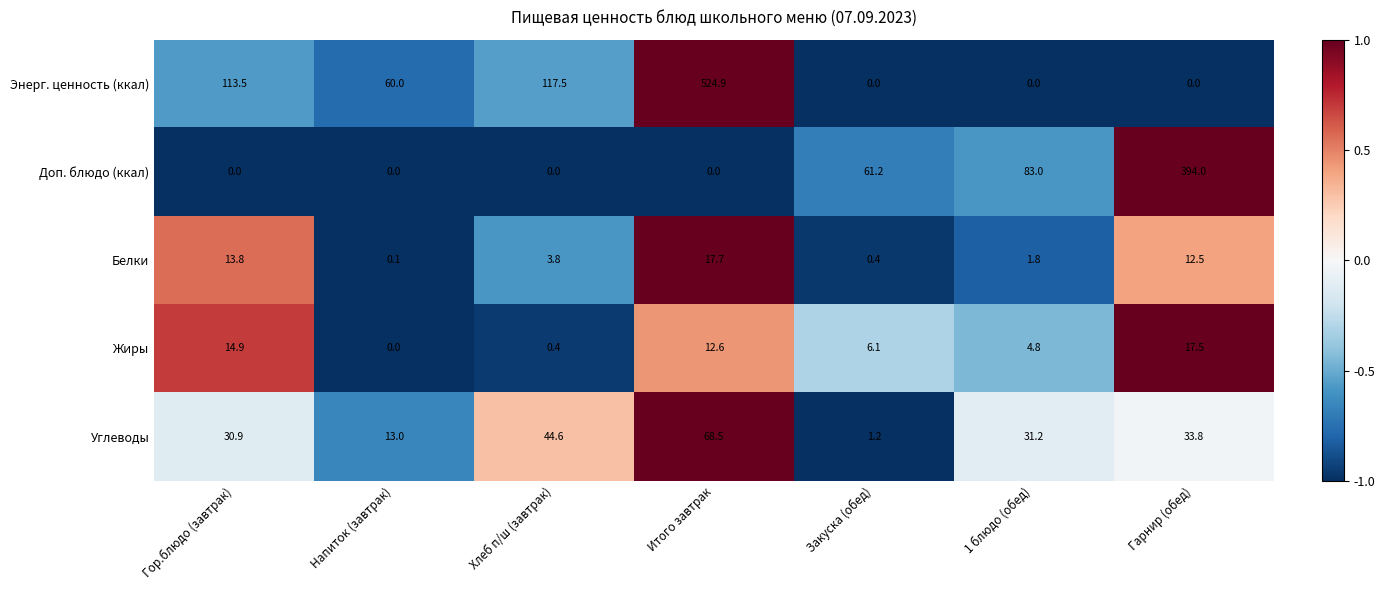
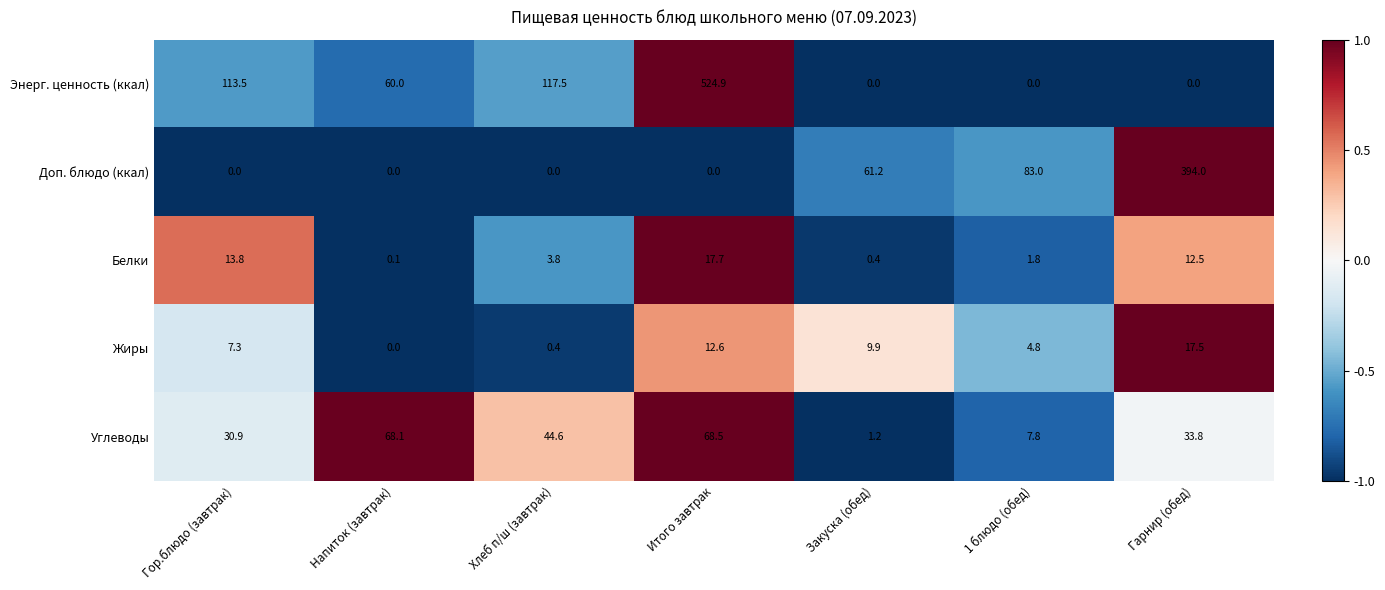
Жиры, Гор.блюдо (завтрак): 14.9 -> 7.3
Жиры, Закуска (обед): 6.1 -> 9.9
Углеводы, Напиток (завтрак): 13.0 -> 68.1
Углеводы, 1 блюдо (обед): 31.2 -> 7.8
